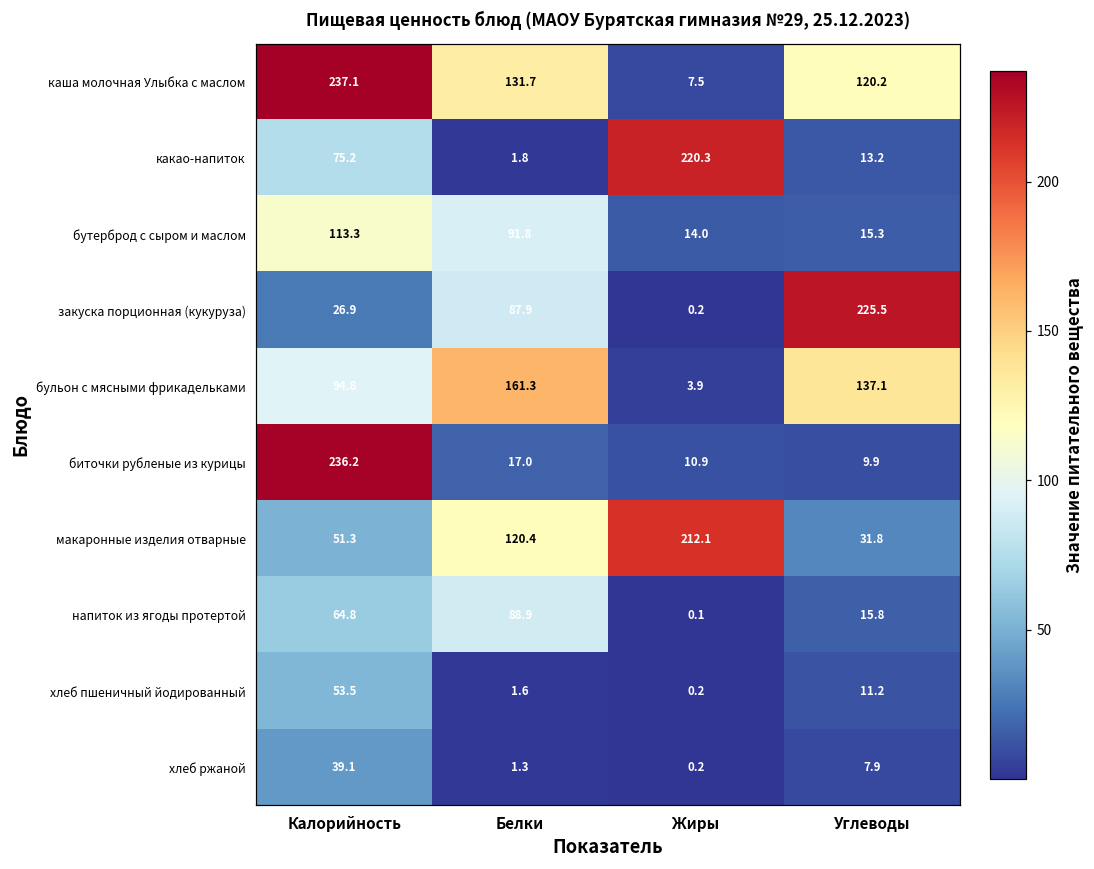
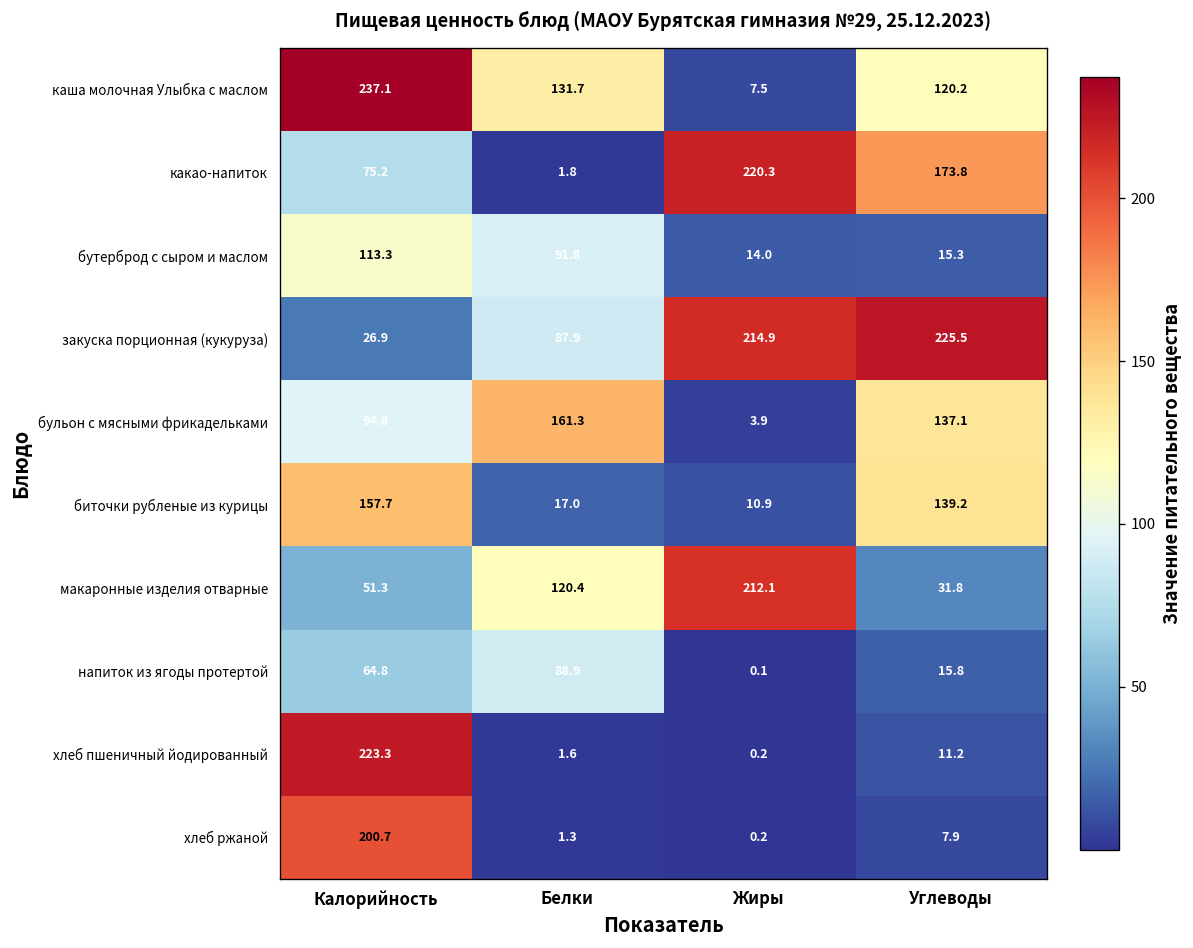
какао-напиток, Углеводы: 13.2 -> 173.8
закуска порционная (кукуруза), Жиры: 0.2 -> 214.9
биточки рубленые из курицы, Калорийность: 236.2 -> 157.7
биточки рубленые из курицы, Углеводы: 9.9 -> 139.2
хлеб пшеничный йодированный, Калорийность: 53.5 -> 223.3
хлеб ржаной, Калорийность: 39.1 -> 200.7
